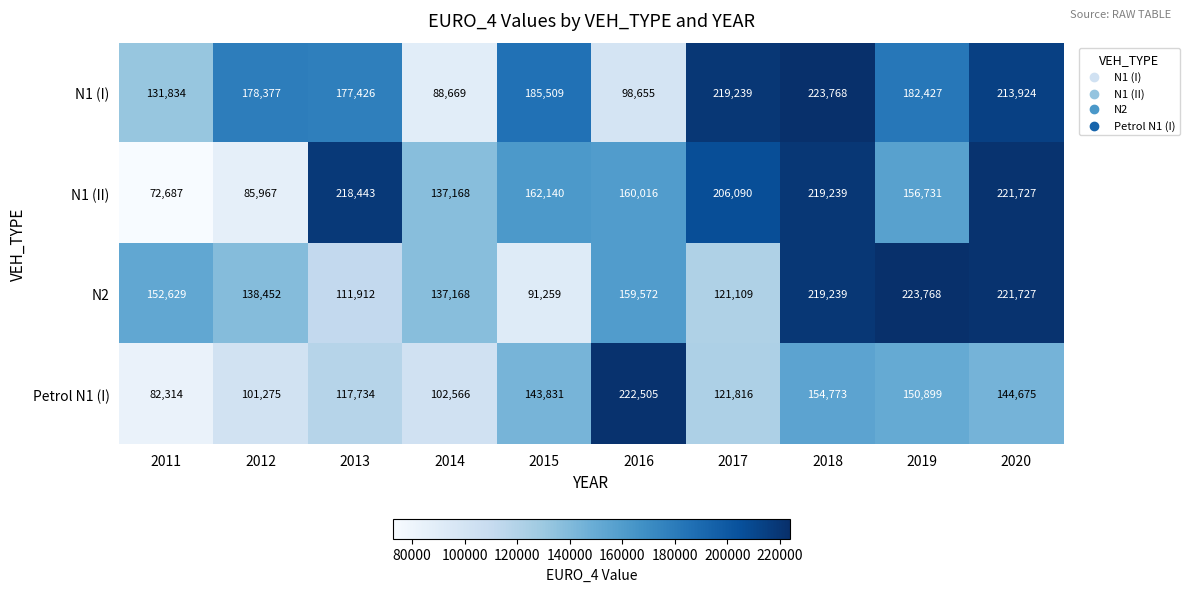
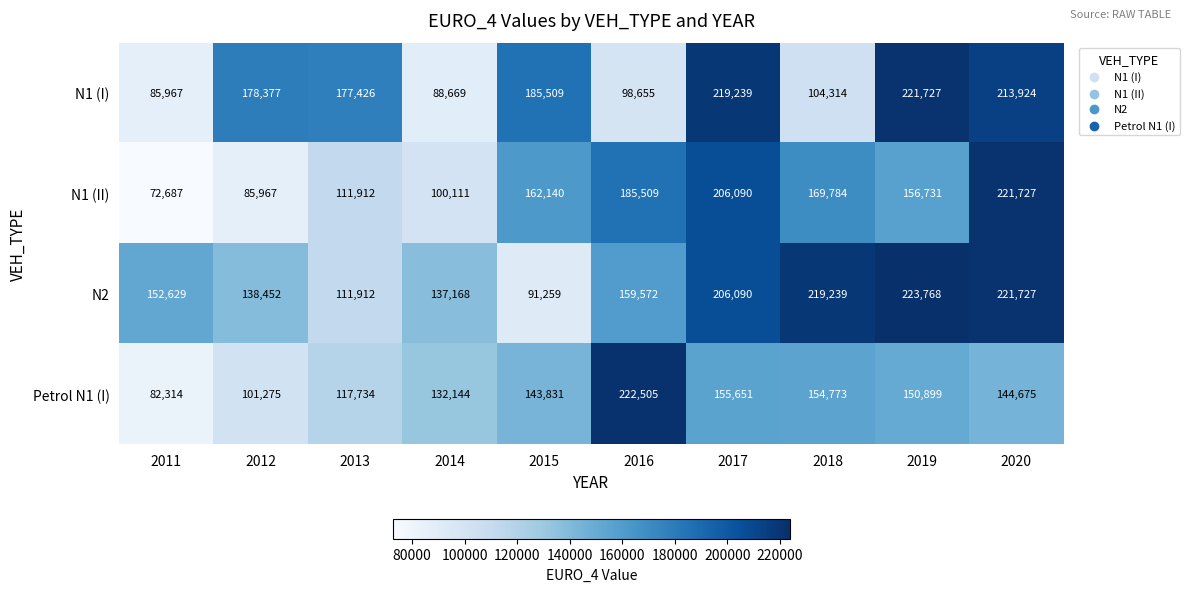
N1 (I), 2011: 131,834 -> 85,967
N1 (I), 2018: 223,768 -> 104,314
N1 (I), 2019: 182,427 -> 221,727
N1 (II), 2013: 218,443 -> 111,912
N1 (II), 2014: 137,168 -> 100,111
N1 (II), 2016: 160,016 -> 185,509
N1 (II), 2018: 219,239 -> 169,784
N2, 2017: 121,109 -> 206,090
Petrol N1 (I), 2014: 102,566 -> 132,144
Petrol N1 (I), 2017: 121,816 -> 155,651
